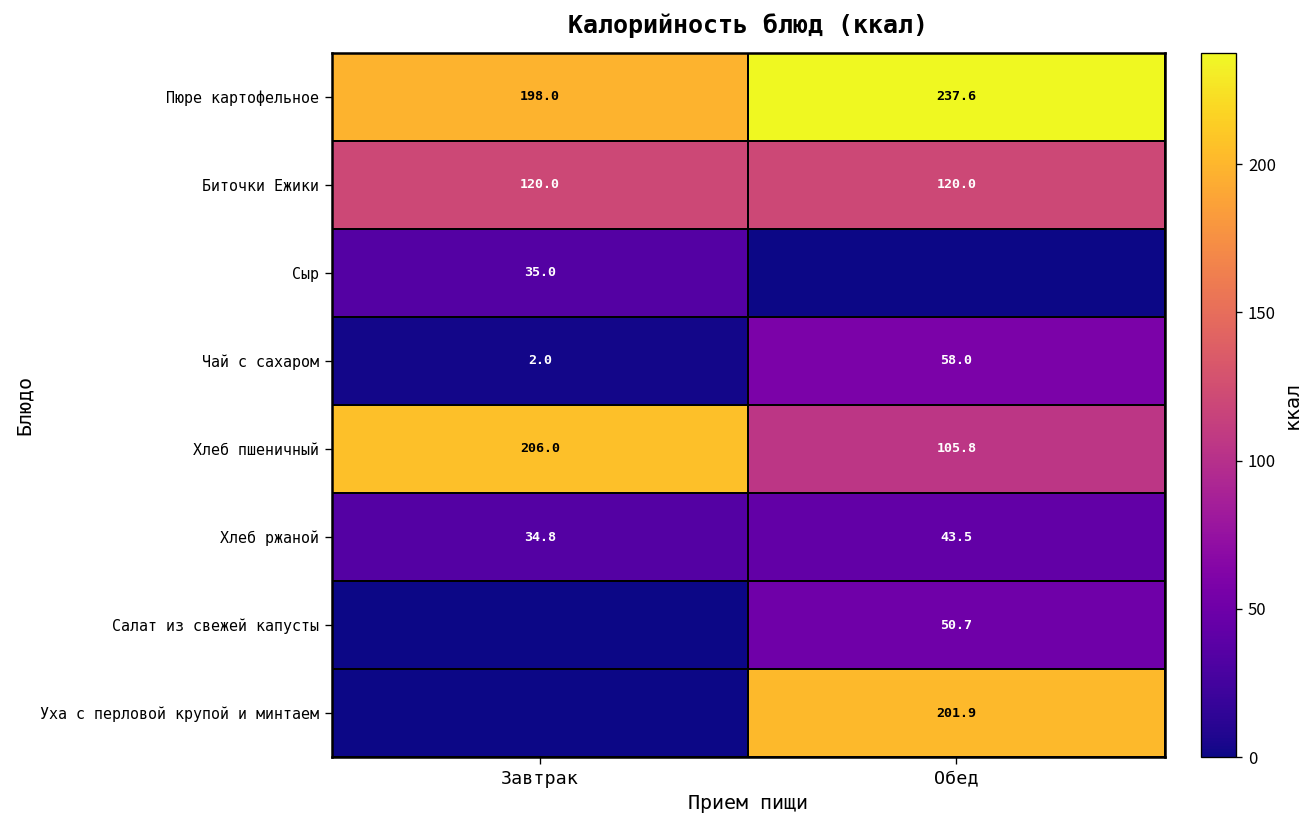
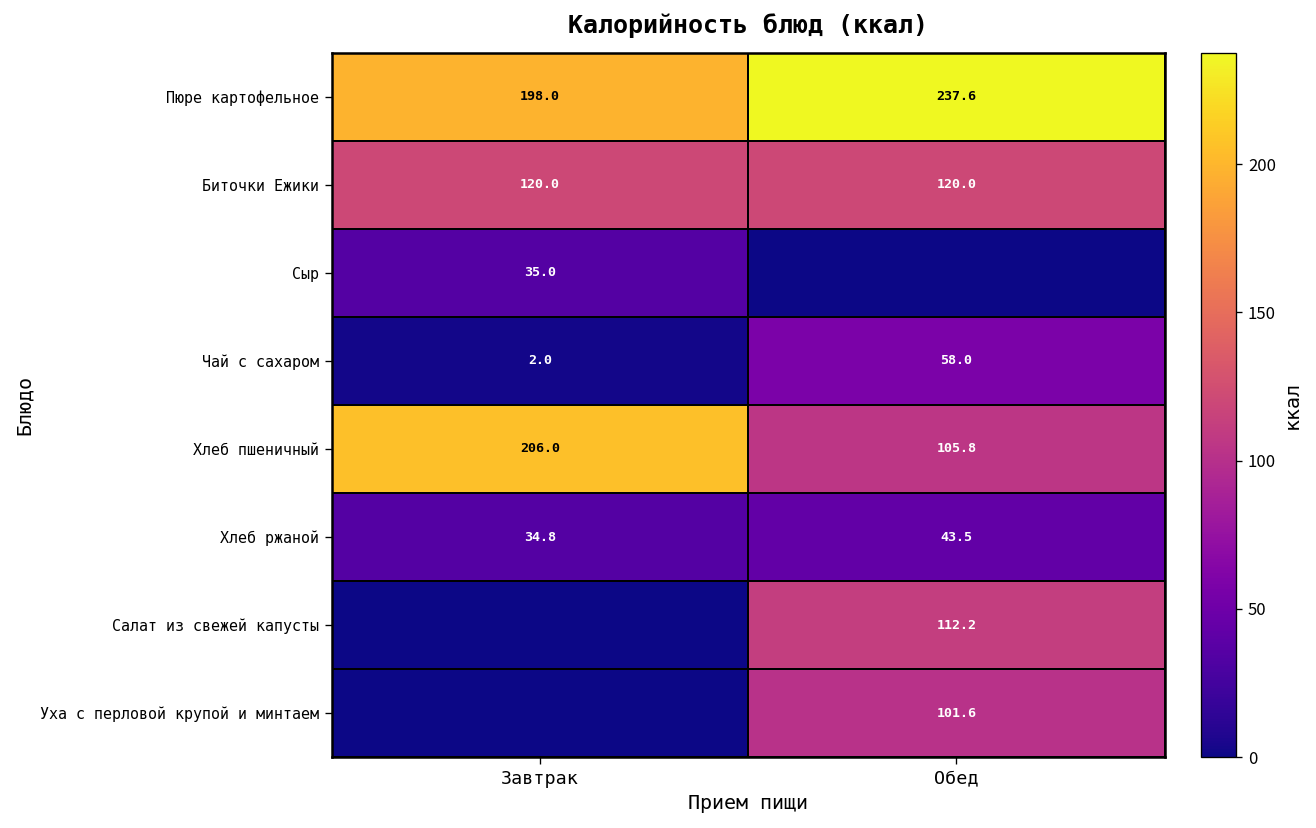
Салат из свежей капусты, Обед: 50.7 -> 112.2
Уха с перловой крупой и минтаем, Обед: 201.9 -> 101.6
